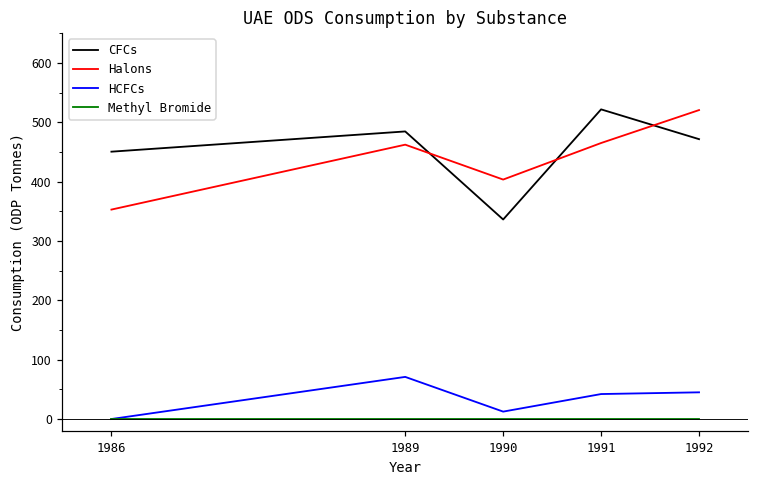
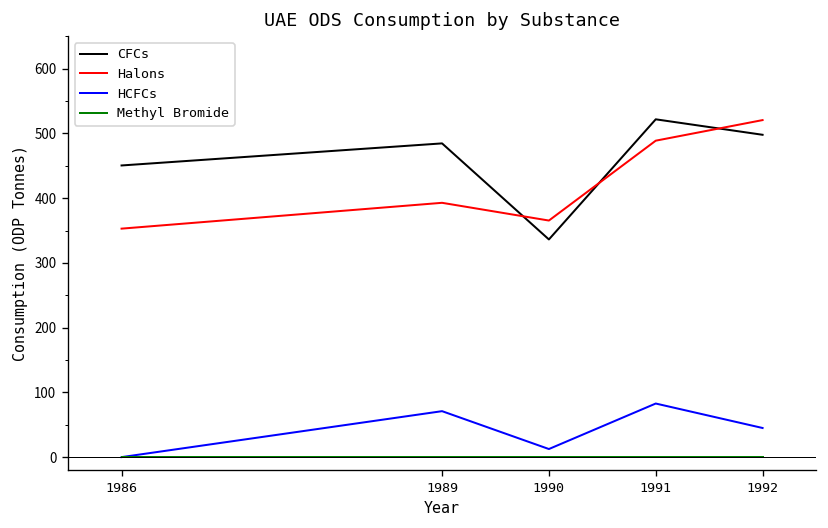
Halons, 1989: 460 -> 390
Halons, 1990: 400 -> 370
Halons, 1991: 470 -> 490
HCFCs, 1991: 40 -> 80
CFCs, 1992: 470 -> 500
